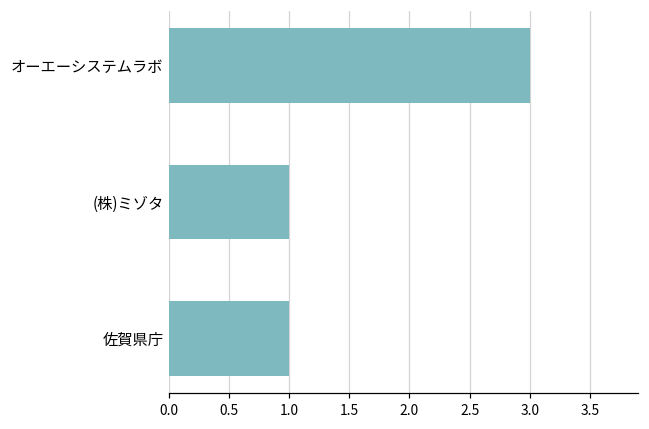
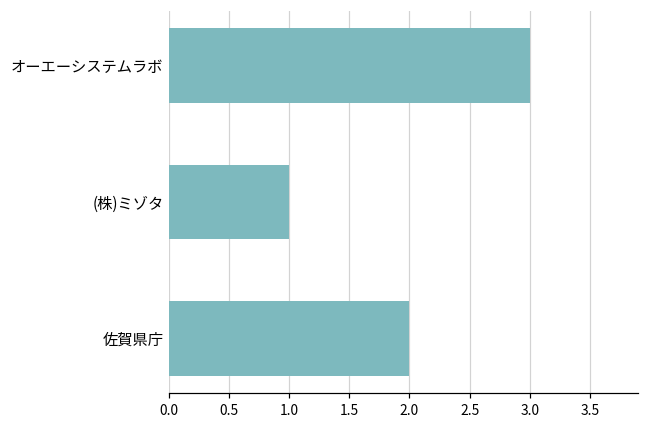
佐賀県庁: 1 -> 2
